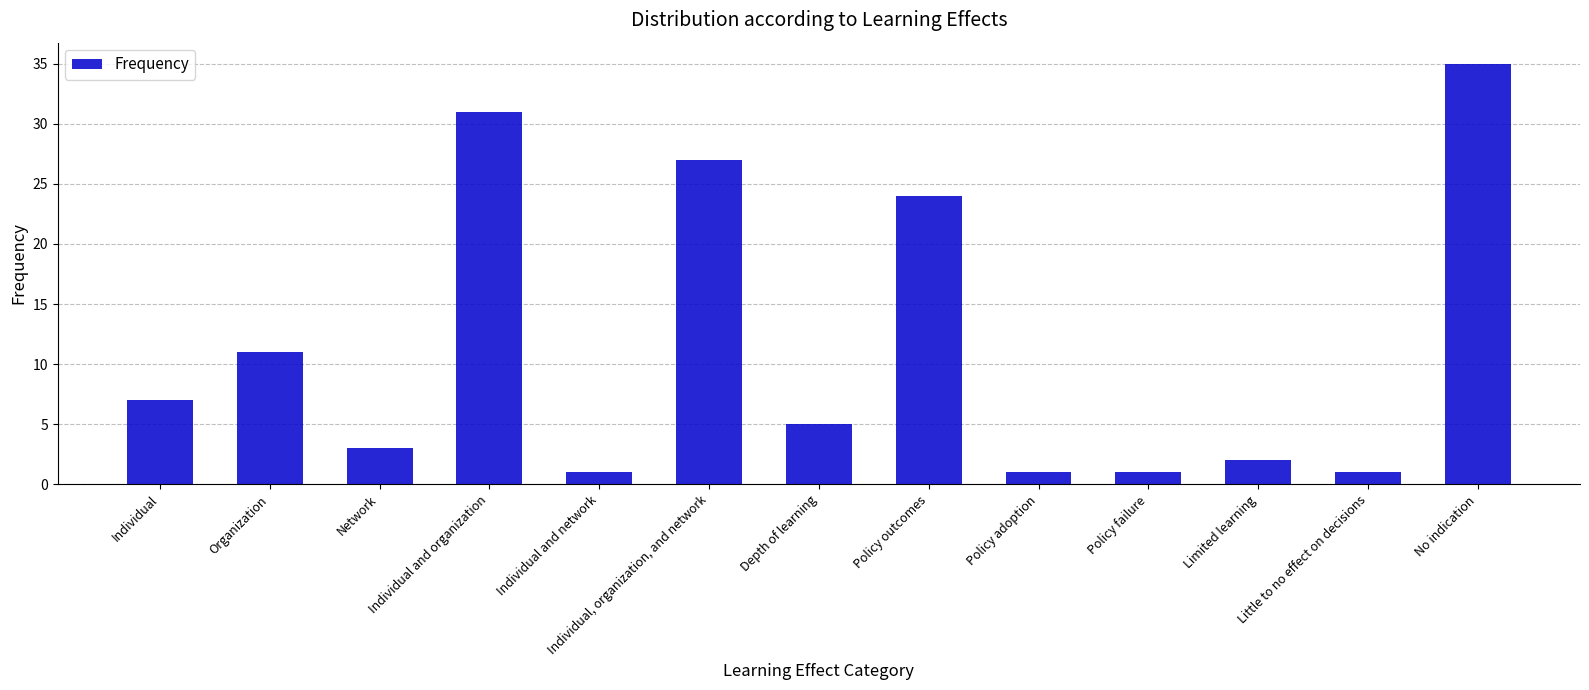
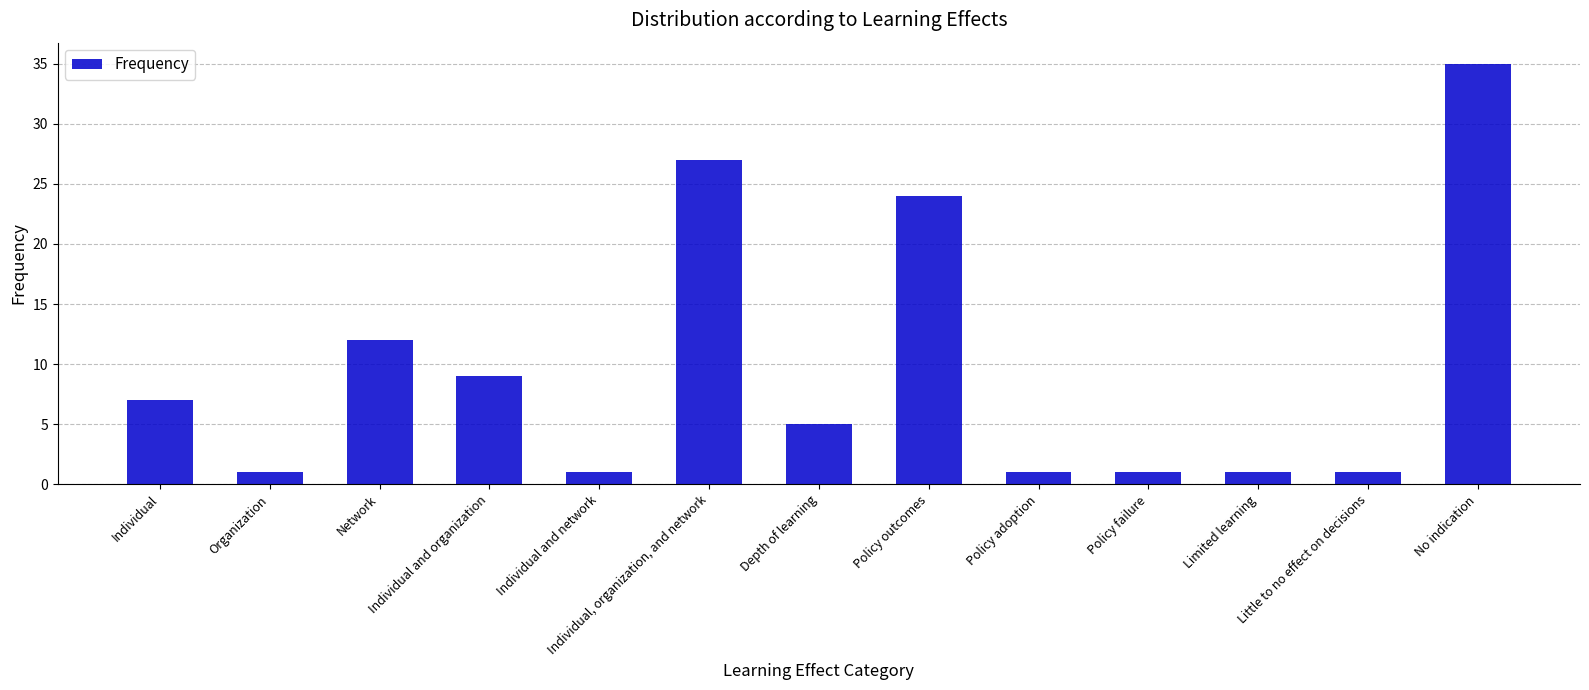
Organization: 11 -> 1
Network: 3 -> 12
Individual and organization: 31 -> 9
Limited learning: 2 -> 1
